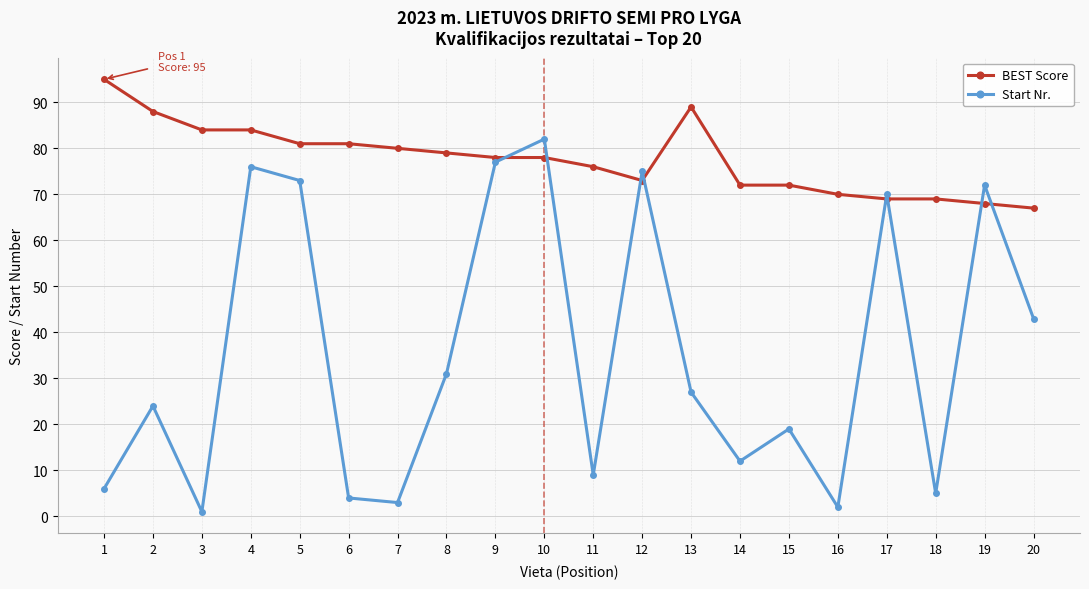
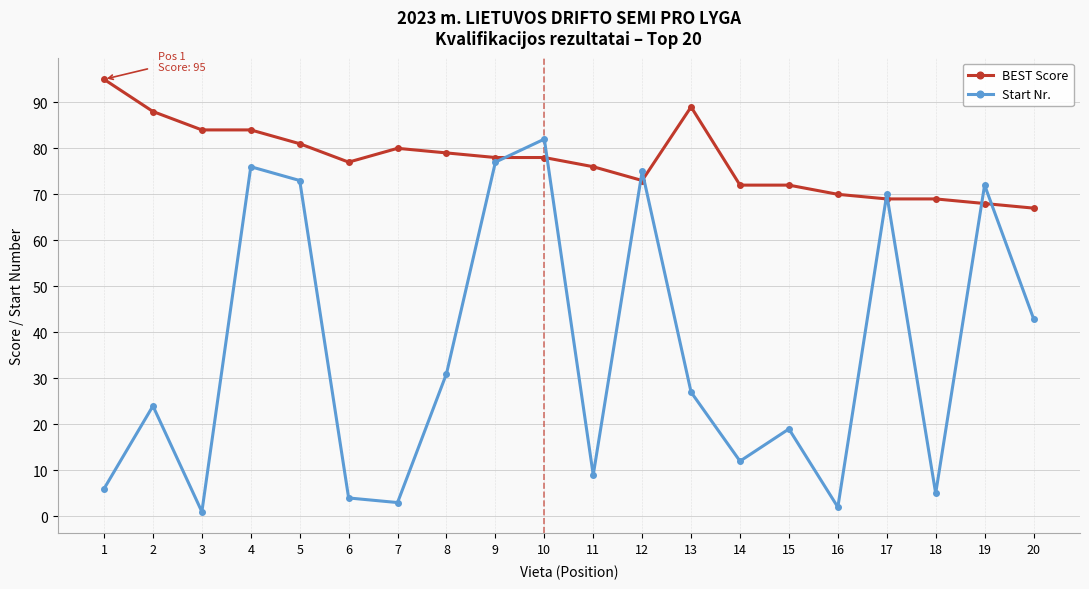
BEST Score, 6: 81 -> 77
